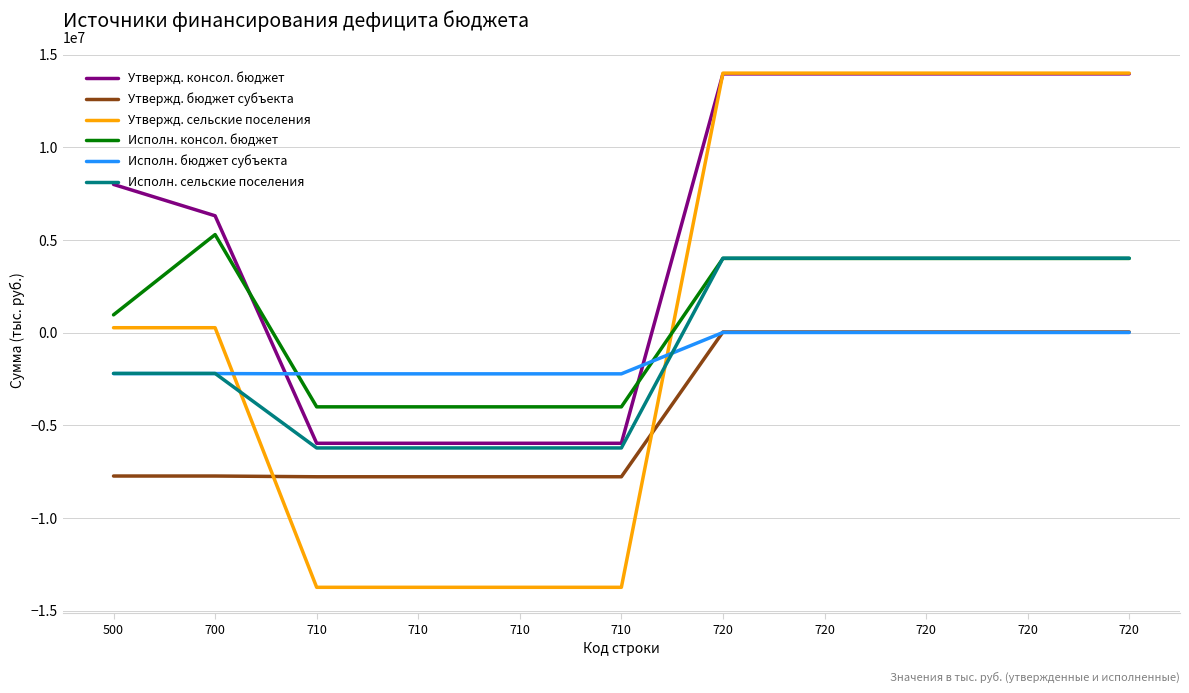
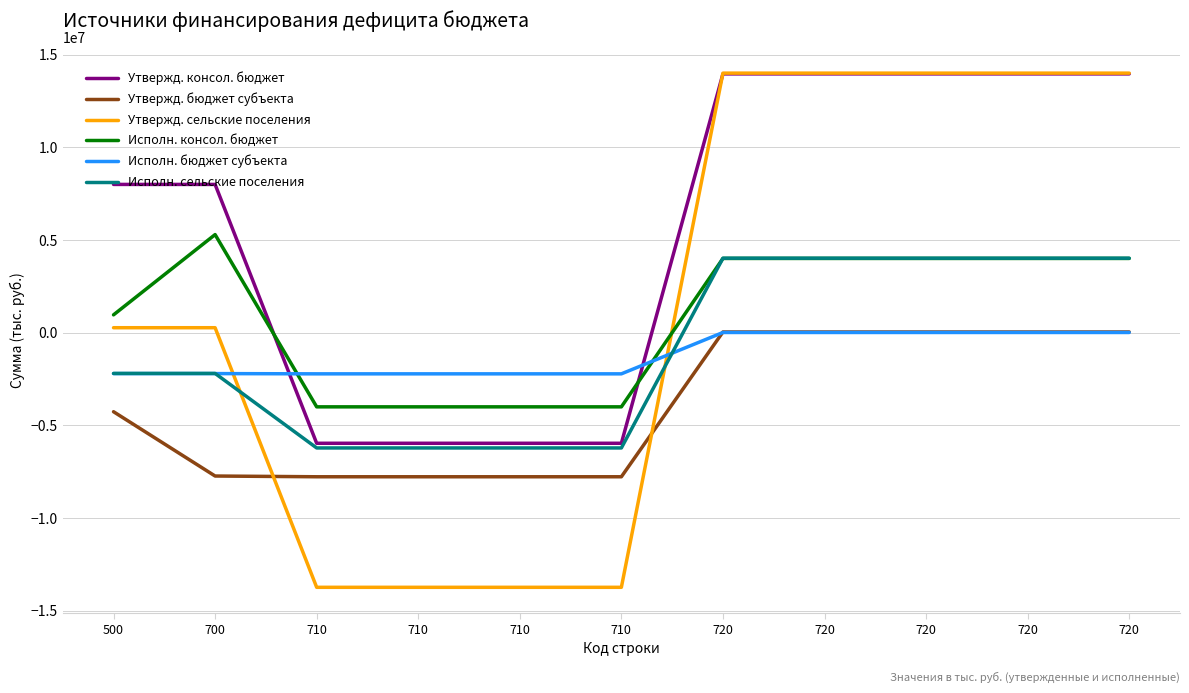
Утвержд. бюджет субъекта, 500: -7700000 -> -4300000
Утвержд. консол. бюджет, 700: 6300000 -> 8000000
